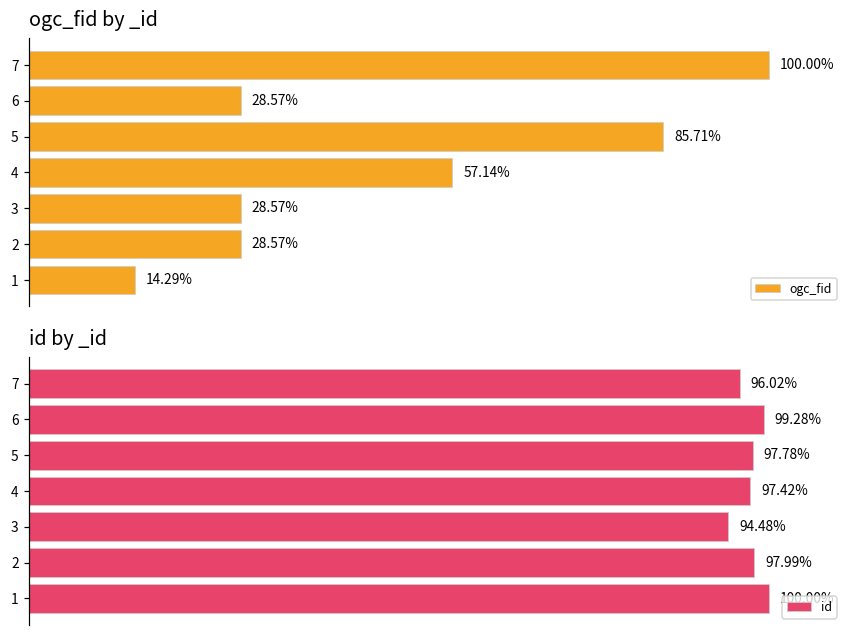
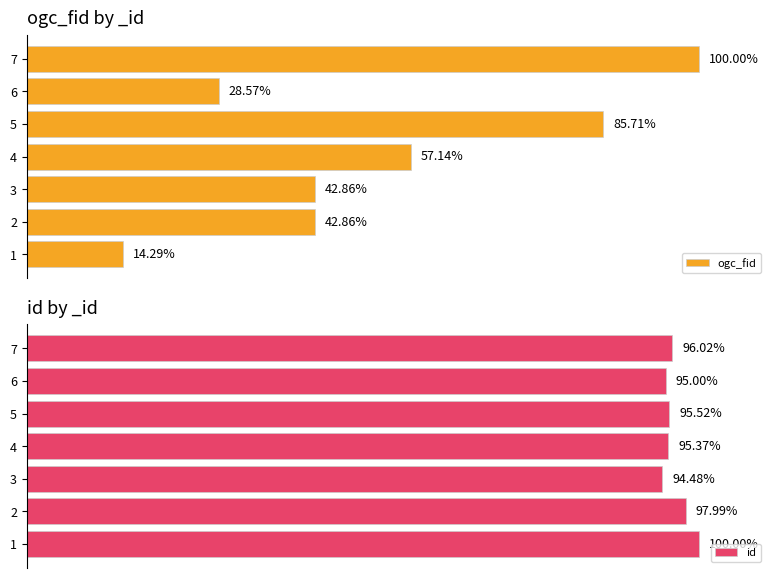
ogc_fid by _id, 3: 28.57% -> 42.86%
ogc_fid by _id, 2: 28.57% -> 42.86%
id by _id, 6: 99.28% -> 95.00%
id by _id, 5: 97.78% -> 95.52%
id by _id, 4: 97.42% -> 95.37%
